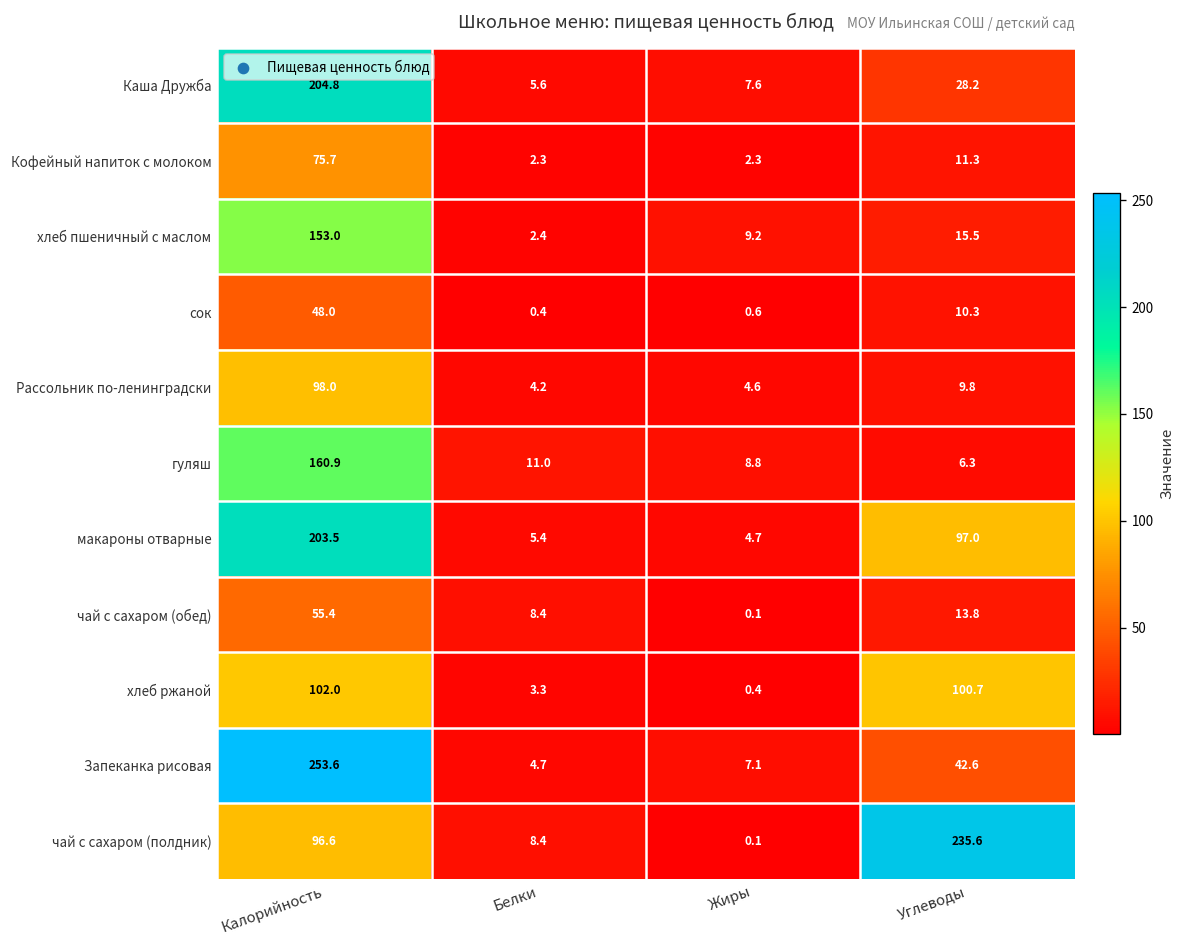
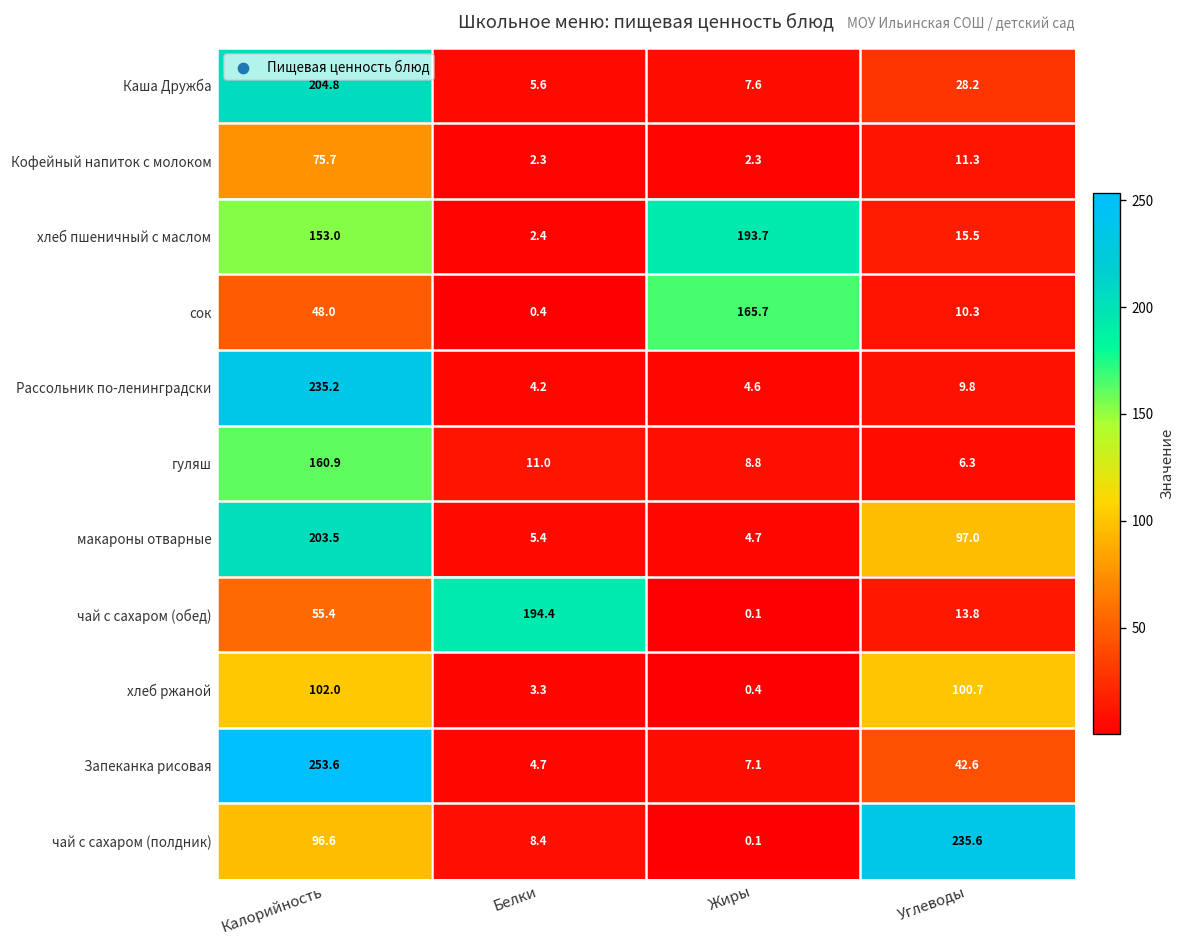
хлеб пшеничный с маслом, Жиры: 9.2 -> 193.7
сок, Жиры: 0.6 -> 165.7
Рассольник по-ленинградски, Калорийность: 98.0 -> 235.2
чай с сахаром (обед), Белки: 8.4 -> 194.4
